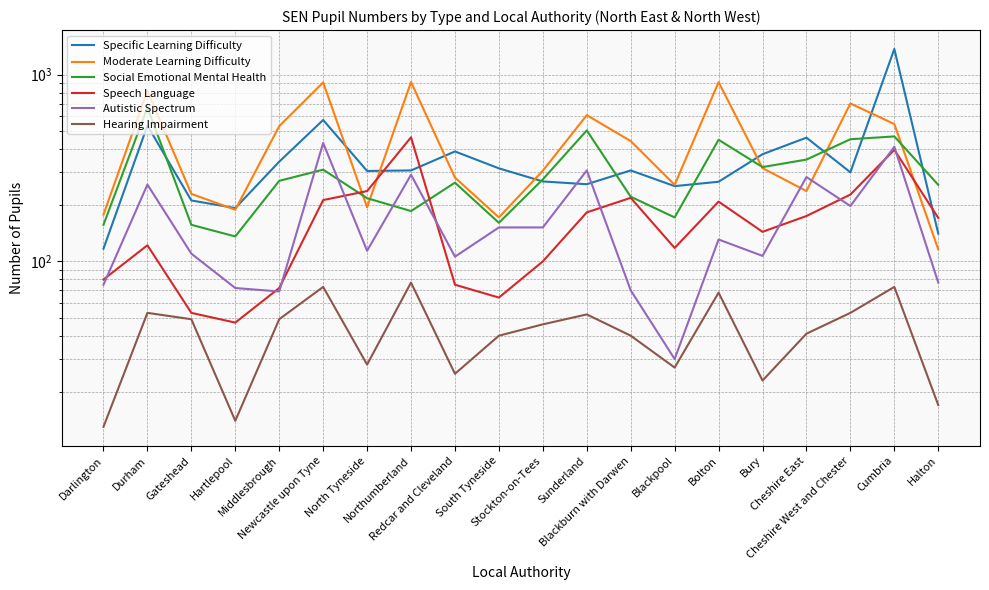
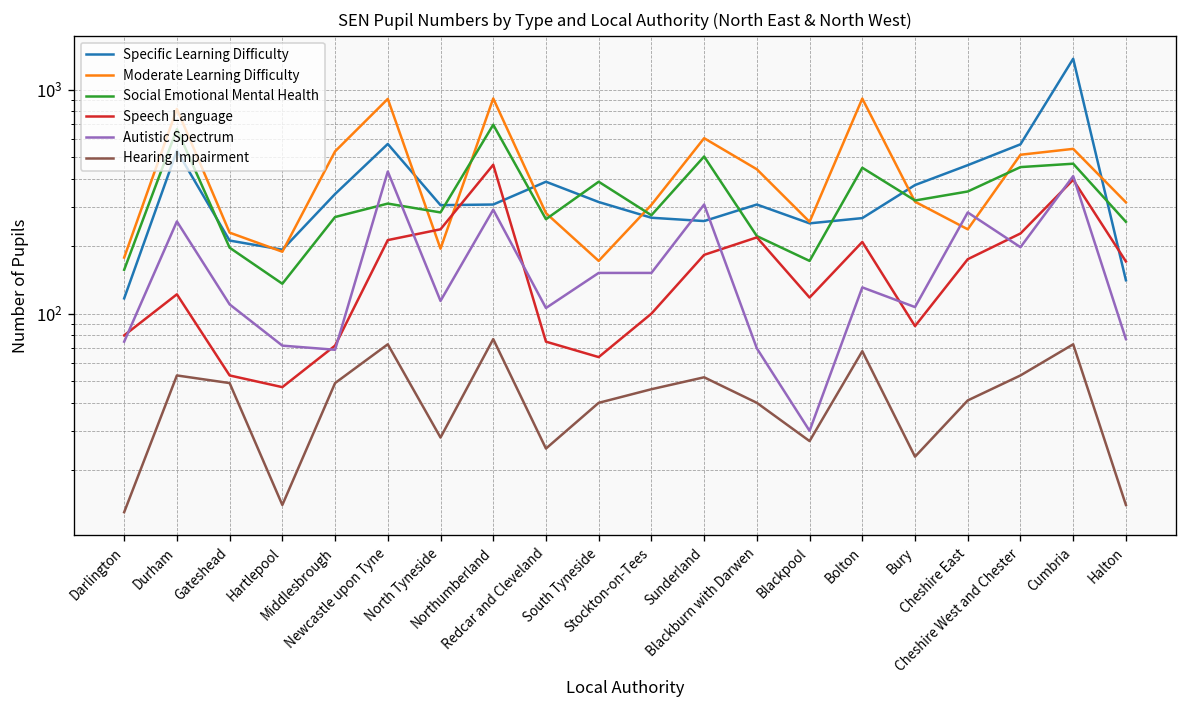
Social Emotional Mental Health, Gateshead: 160 -> 200
Social Emotional Mental Health, North Tyneside: 220 -> 280
Social Emotional Mental Health, Northumberland: 190 -> 700
Social Emotional Mental Health, South Tyneside: 160 -> 390
Speech Language, Bury: 140 -> 90
Specific Learning Difficulty, Cheshire West and Chester: 300 -> 570
Moderate Learning Difficulty, Cheshire West and Chester: 700 -> 510
Moderate Learning Difficulty, Halton: 120 -> 310
Hearing Impairment, Halton: 17 -> 14
